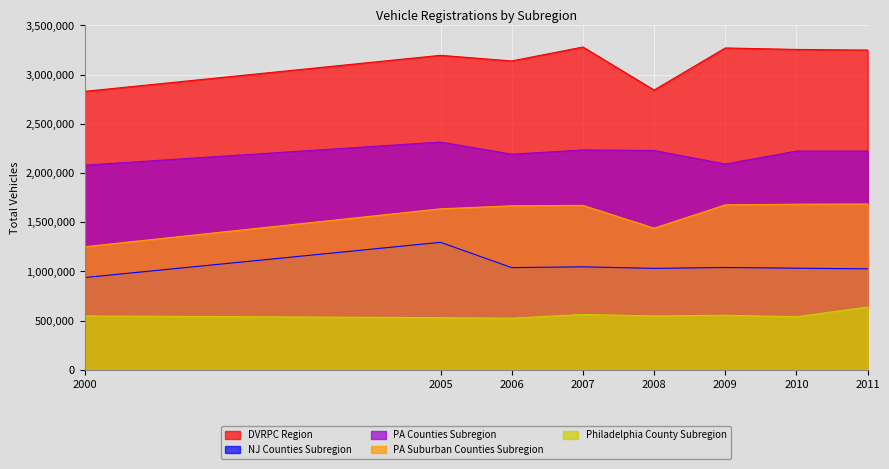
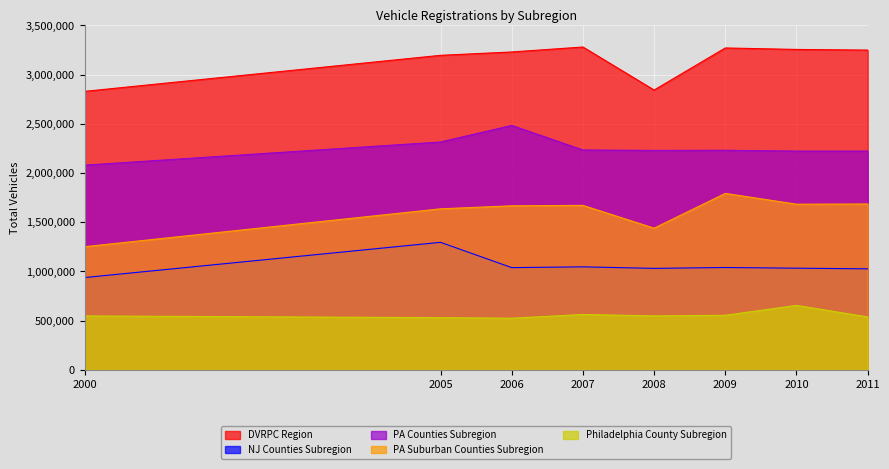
DVRPC Region, 2006: 3,100,000 -> 3,200,000
PA Counties Subregion, 2006: 2,200,000 -> 2,500,000
PA Counties Subregion, 2009: 2,100,000 -> 2,200,000
PA Suburban Counties Subregion, 2009: 1,700,000 -> 1,800,000
Philadelphia County Subregion, 2010: 500,000 -> 700,000
Philadelphia County Subregion, 2011: 600,000 -> 500,000
